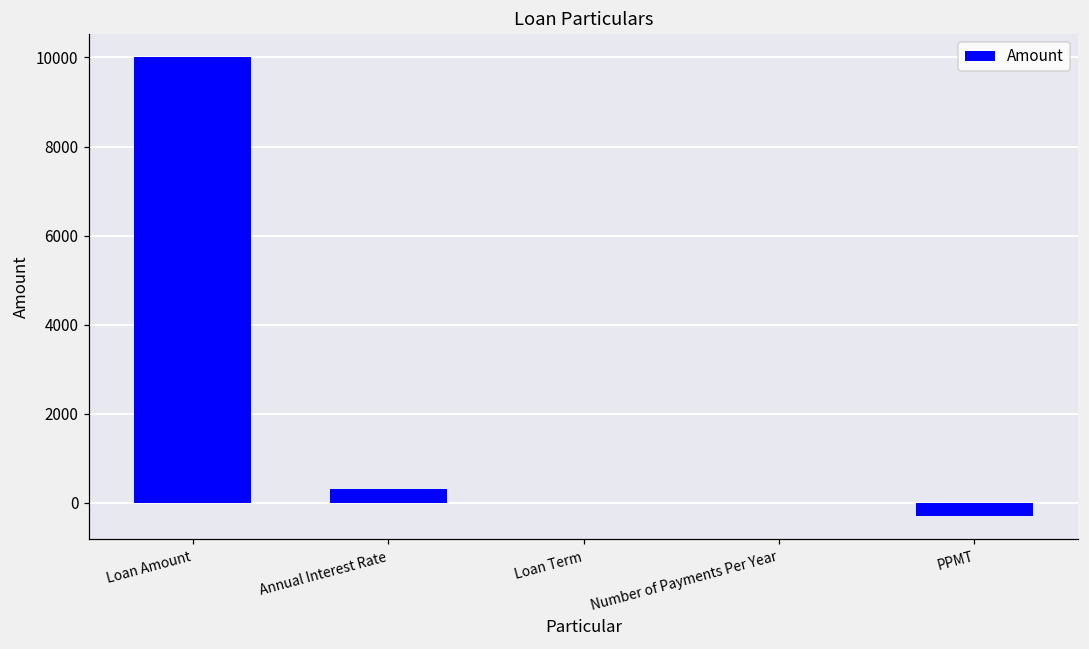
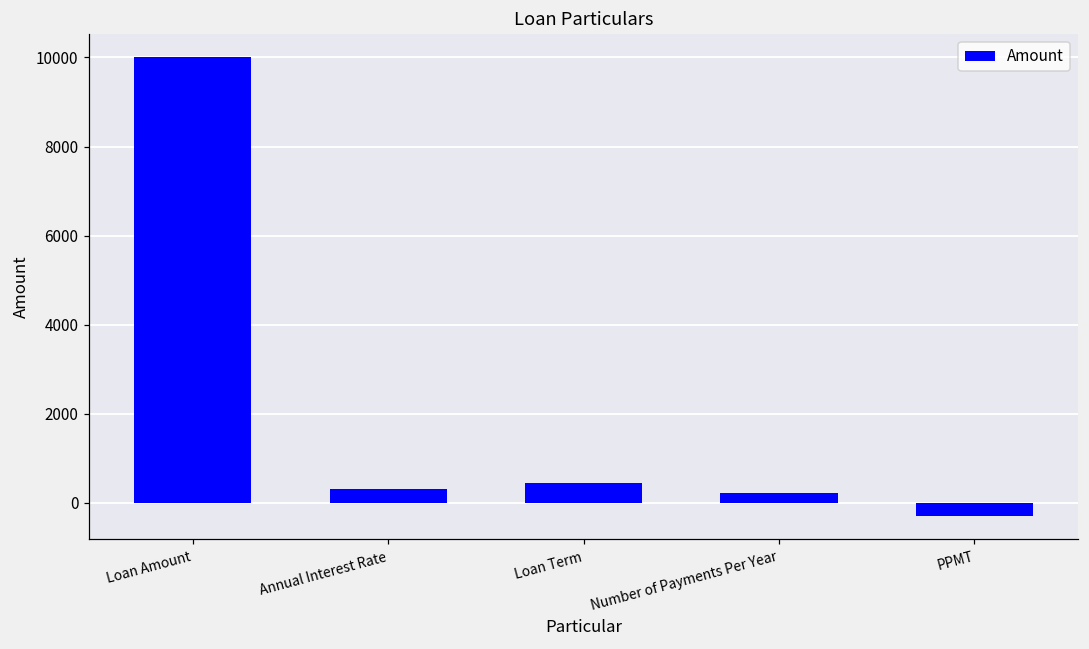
Loan Term: 0 -> 500
Number of Payments Per Year: 0 -> 200
